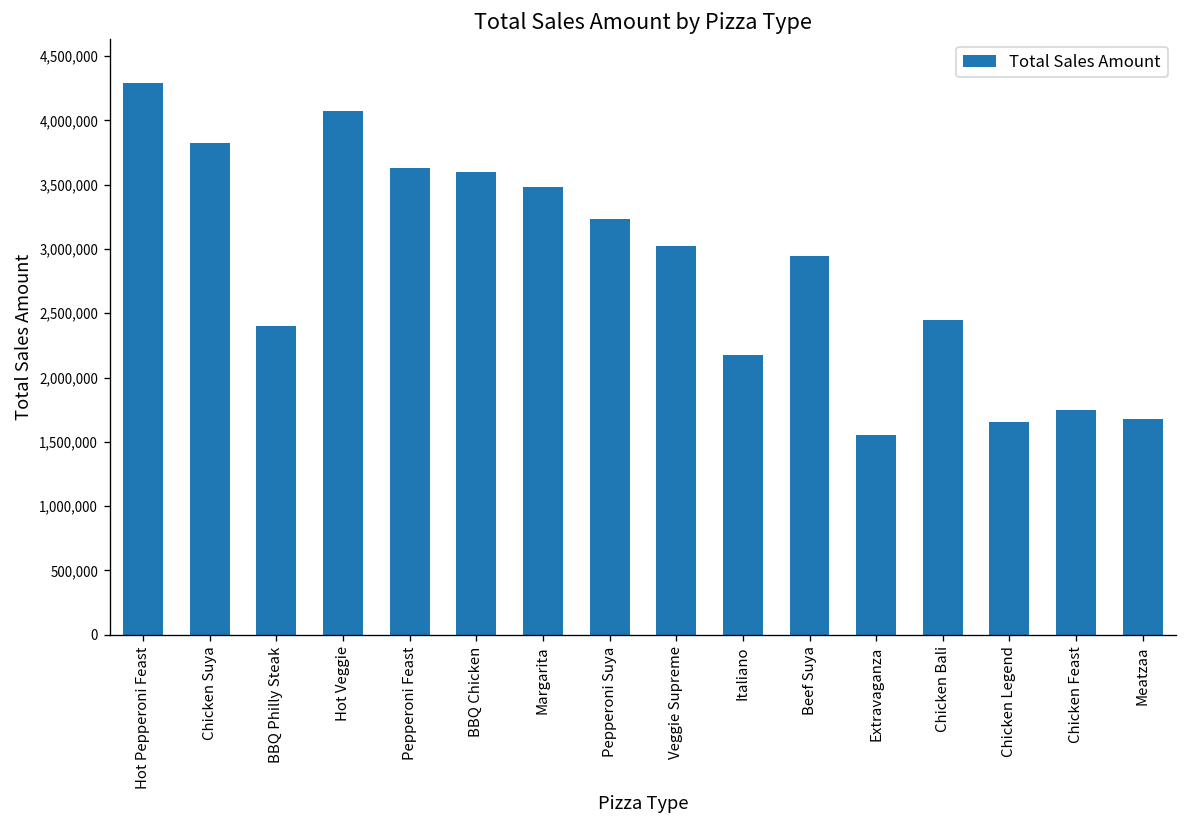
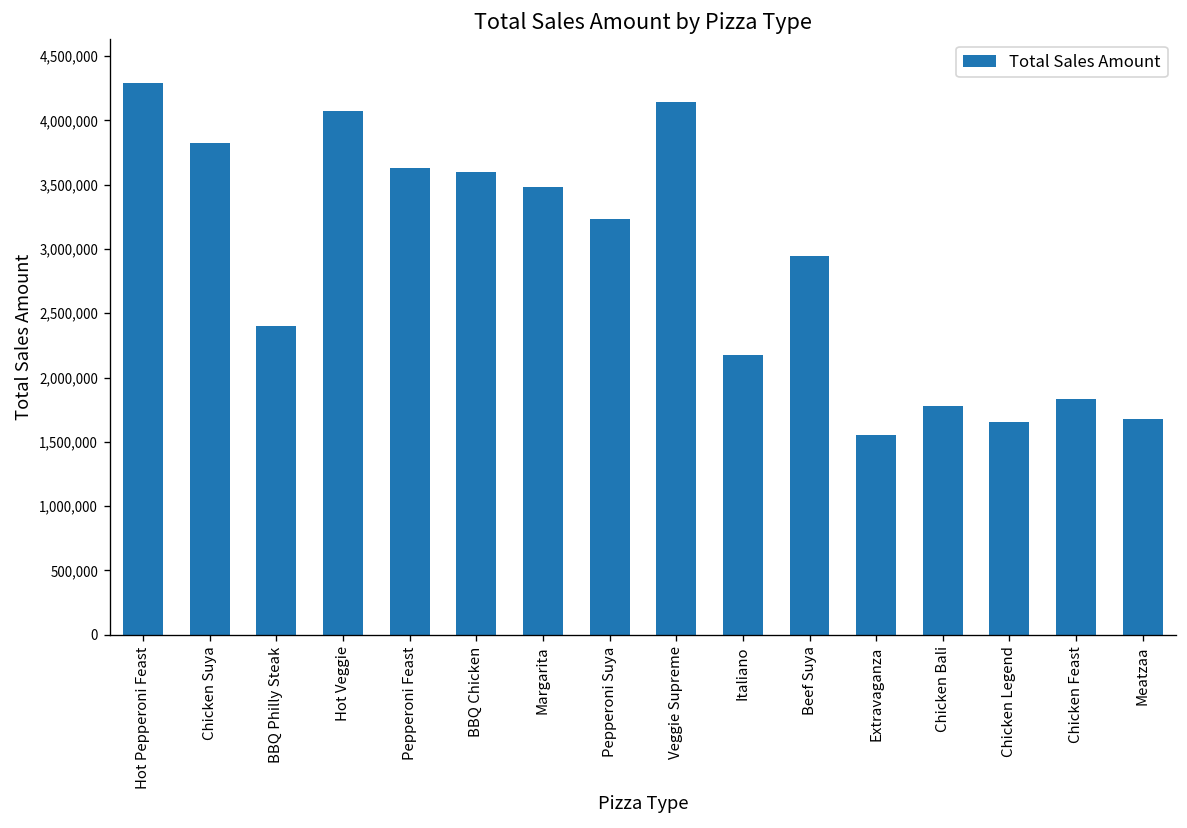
Veggie Supreme: 3,030,000 -> 4,140,000
Chicken Bali: 2,450,000 -> 1,780,000
Chicken Feast: 1,740,000 -> 1,830,000
